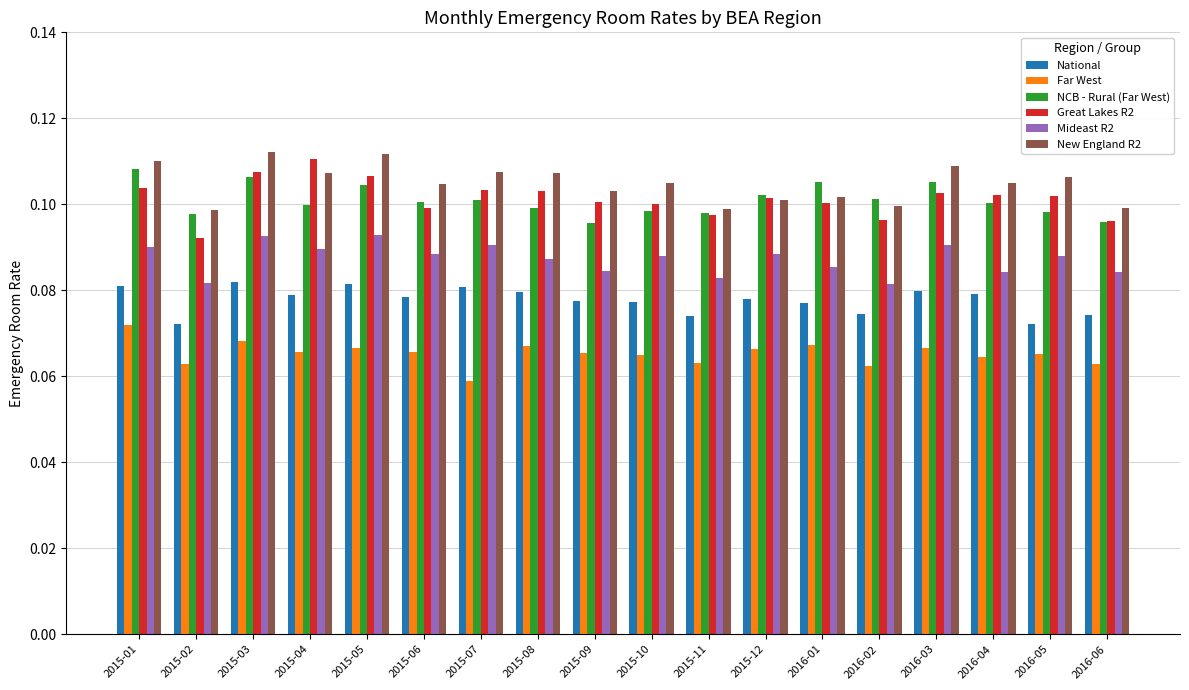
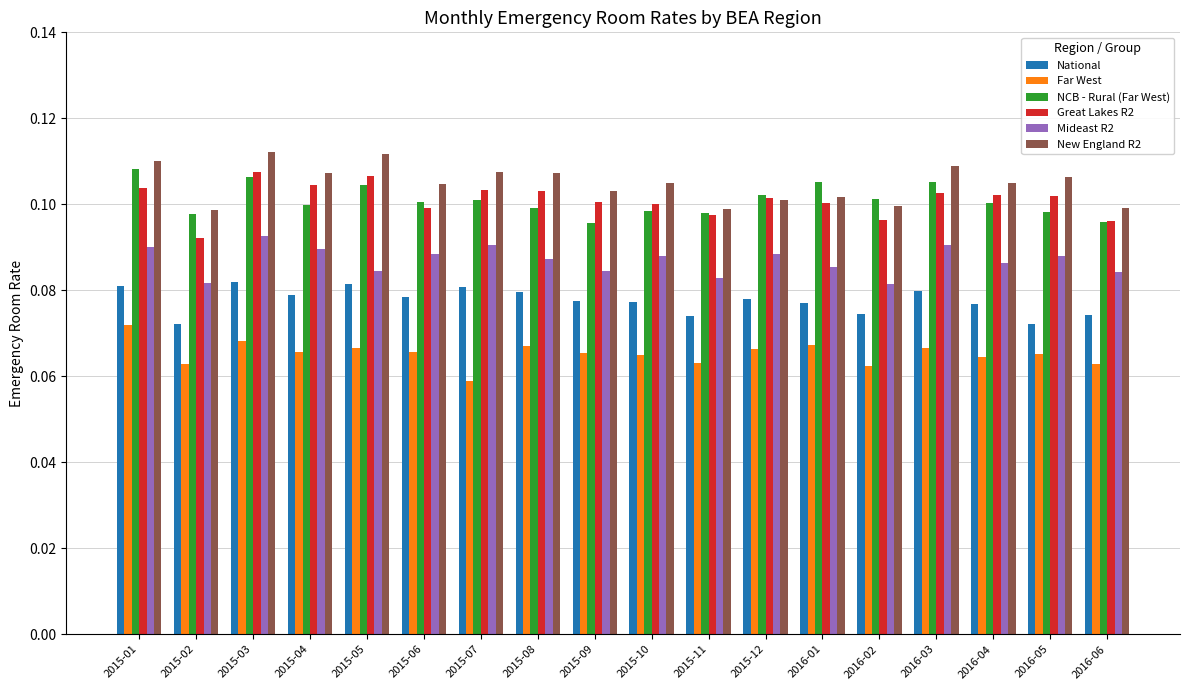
Great Lakes R2, 2015-04: 0.110 -> 0.104
Mideast R2, 2015-05: 0.093 -> 0.084
National, 2016-04: 0.079 -> 0.077
Mideast R2, 2016-04: 0.084 -> 0.086
